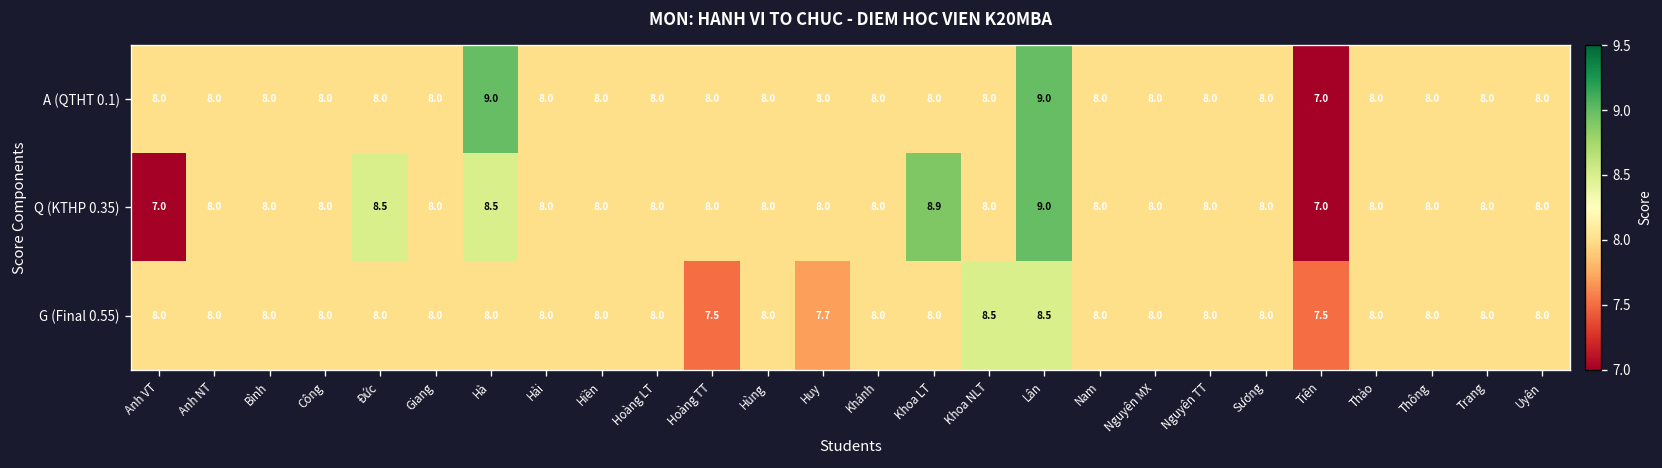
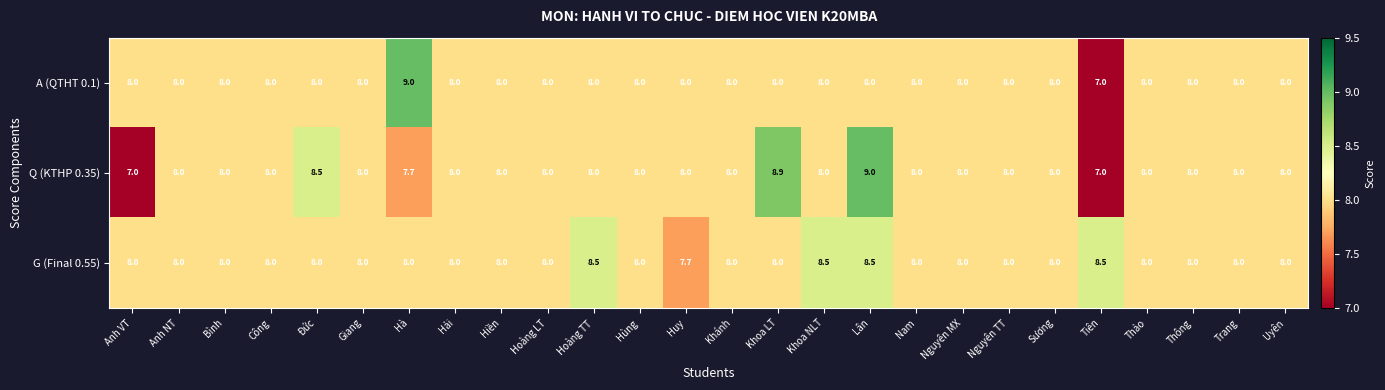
A (QTHT 0.1), Lân: 9.0 -> 8.0
Q (KTHP 0.35), Hà: 8.5 -> 7.7
G (Final 0.55), Hoàng TT: 7.5 -> 8.5
G (Final 0.55), Tiên: 7.5 -> 8.5
